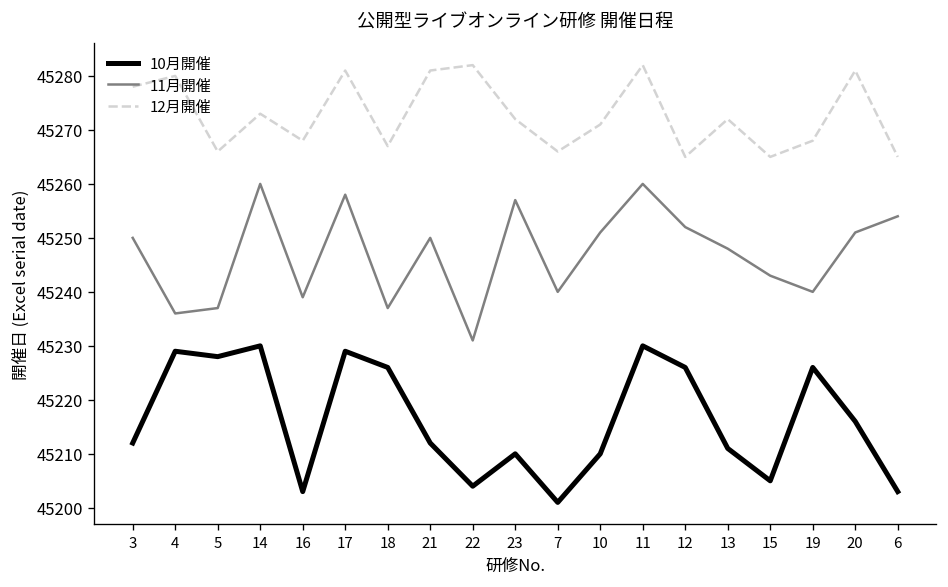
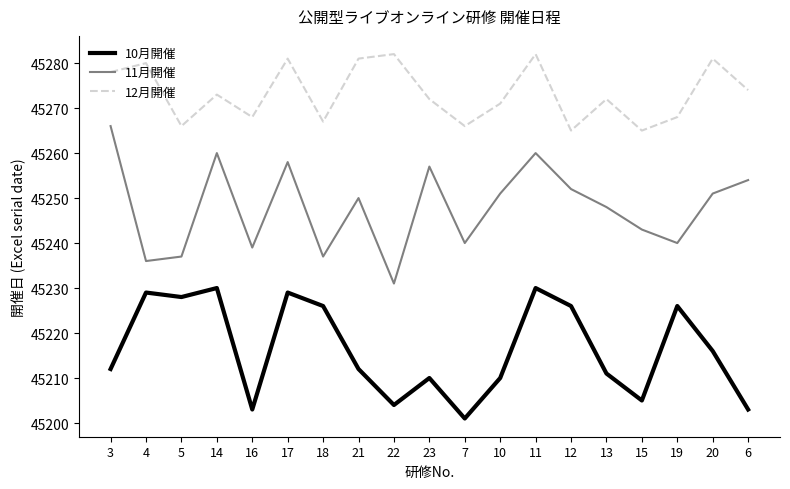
11月開催, 3: 45250 -> 45266
12月開催, 6: 45265 -> 45274
